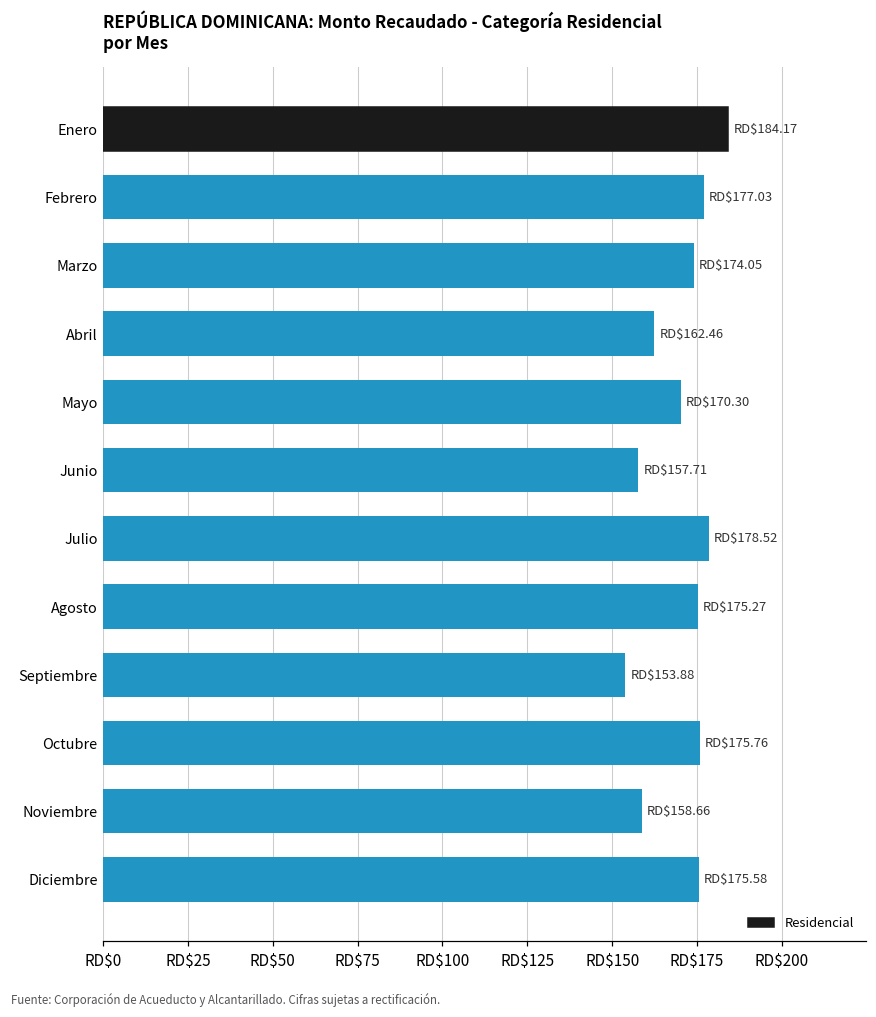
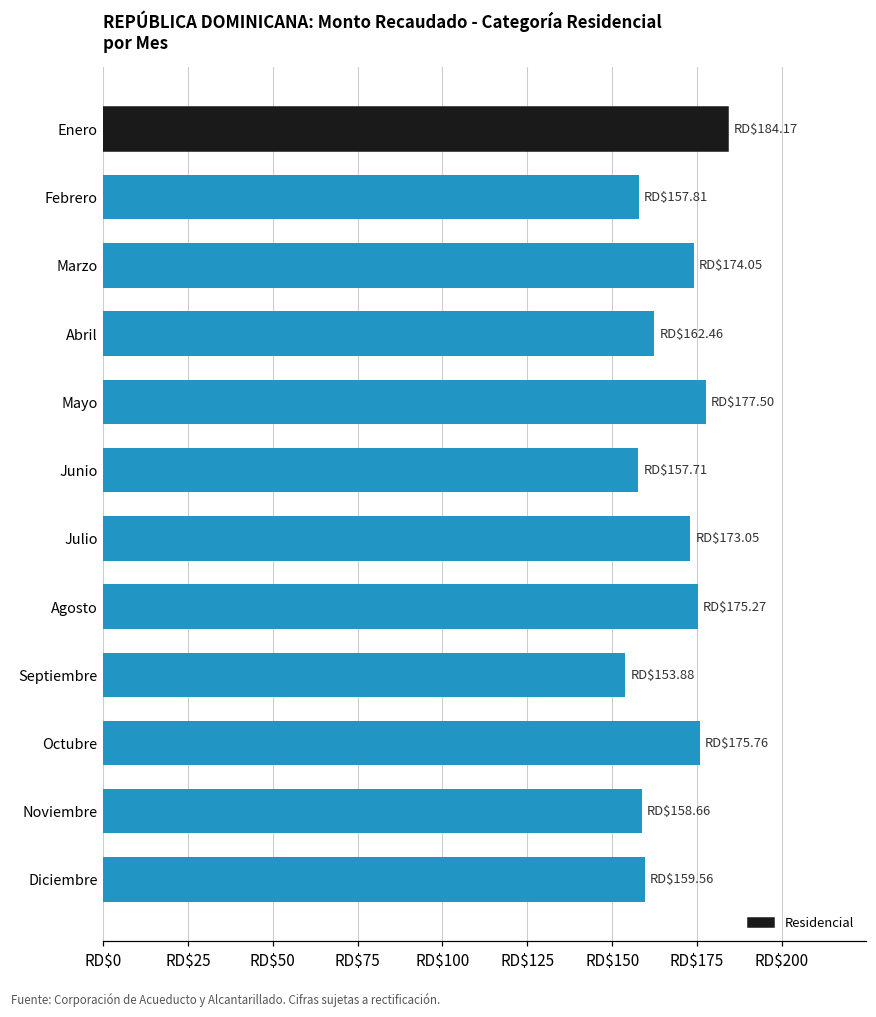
Febrero: $177.03 -> $157.81
Mayo: $170.30 -> $177.50
Julio: $178.52 -> $173.05
Diciembre: $175.58 -> $159.56
